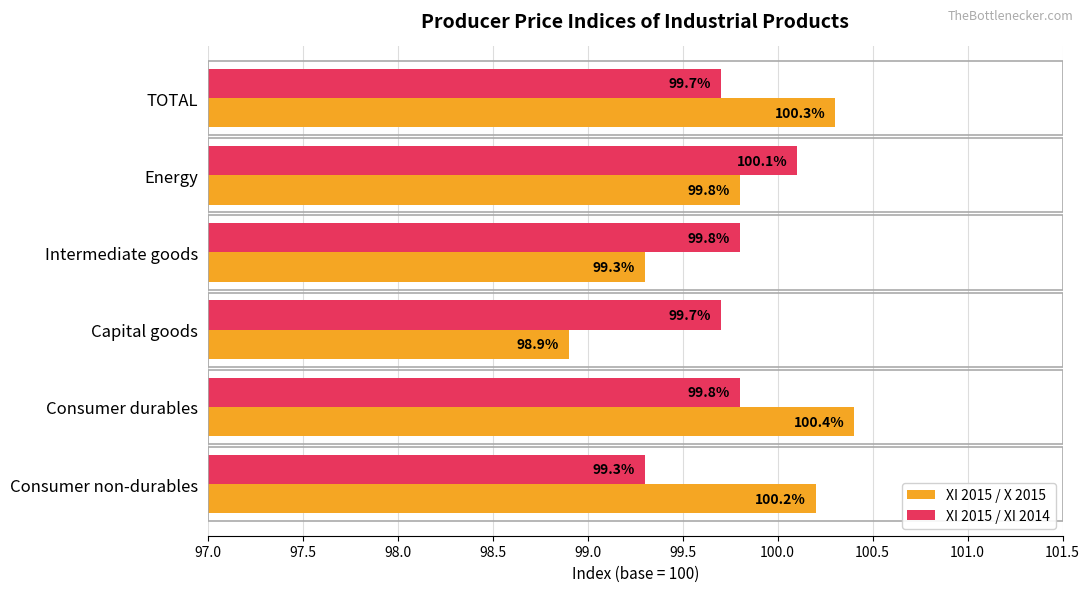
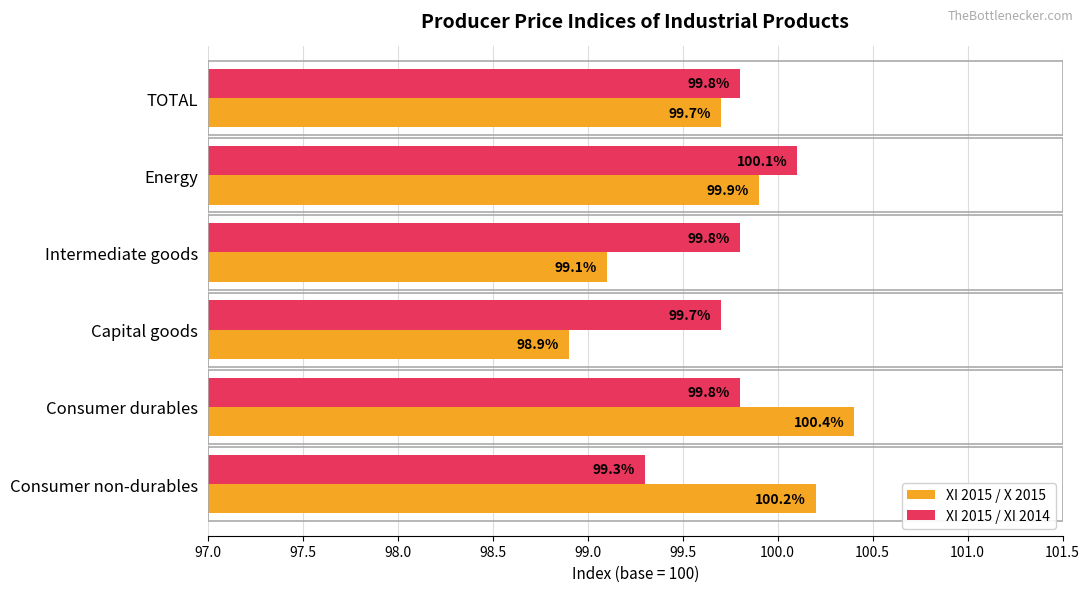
XI 2015 / XI 2014, TOTAL: 99.7% -> 99.8%
XI 2015 / X 2015, TOTAL: 100.3% -> 99.7%
XI 2015 / X 2015, Energy: 99.8% -> 99.9%
XI 2015 / X 2015, Intermediate goods: 99.3% -> 99.1%
